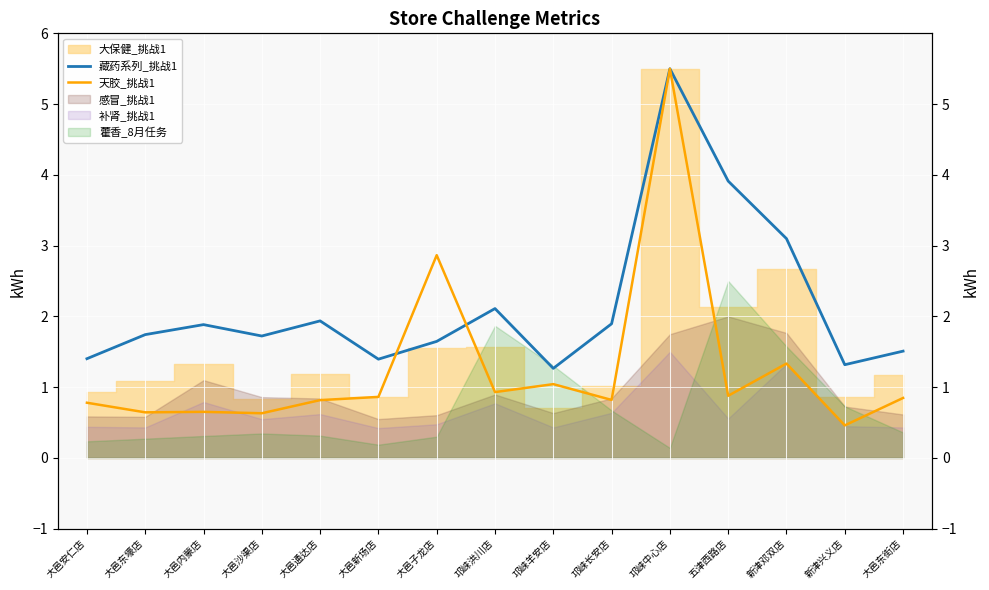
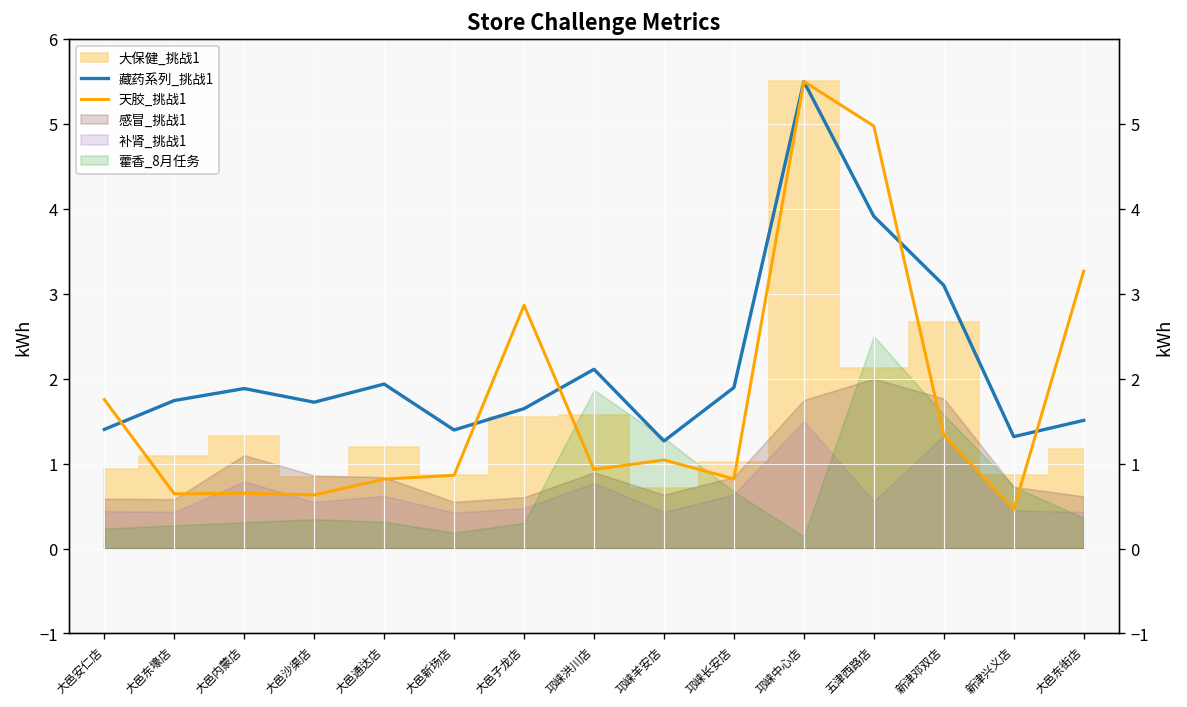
天胶_挑战1, 大邑安仁店: 0.8 -> 1.8
天胶_挑战1, 五津西路店: 0.9 -> 5.0
天胶_挑战1, 大邑东街店: 0.8 -> 3.3
